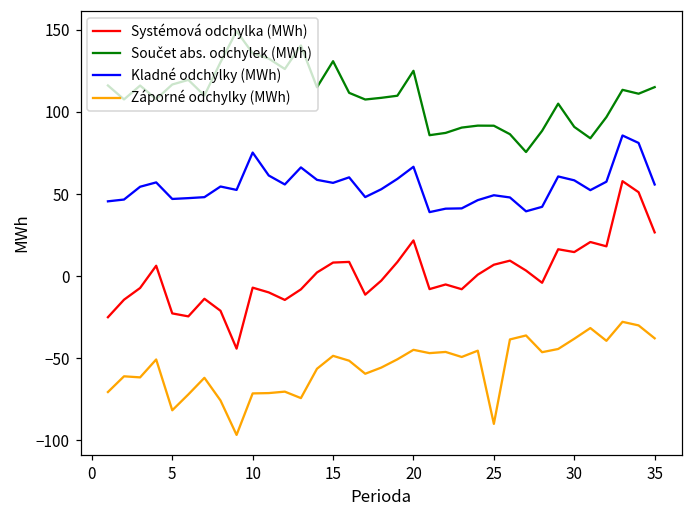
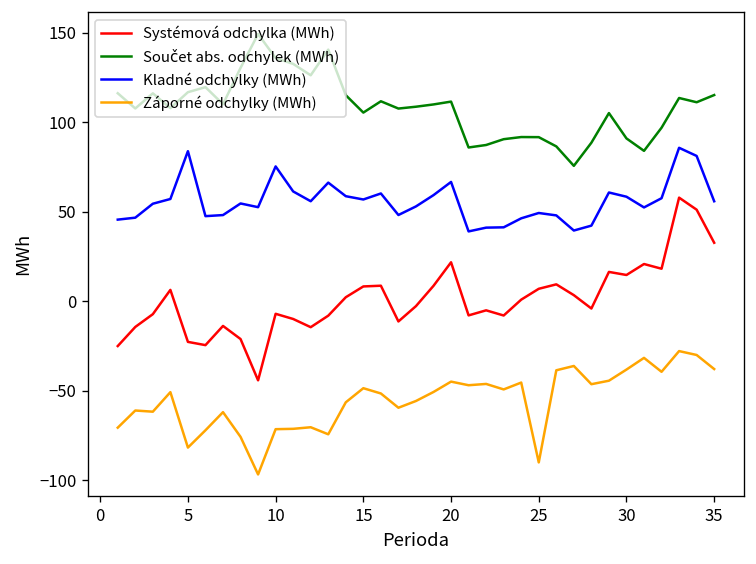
Kladné odchylky (MWh), 5: 47 -> 84
Součet abs. odchylek (MWh), 15: 131 -> 105
Součet abs. odchylek (MWh), 20: 125 -> 111
Systémová odchylka (MWh), 35: 27 -> 33
